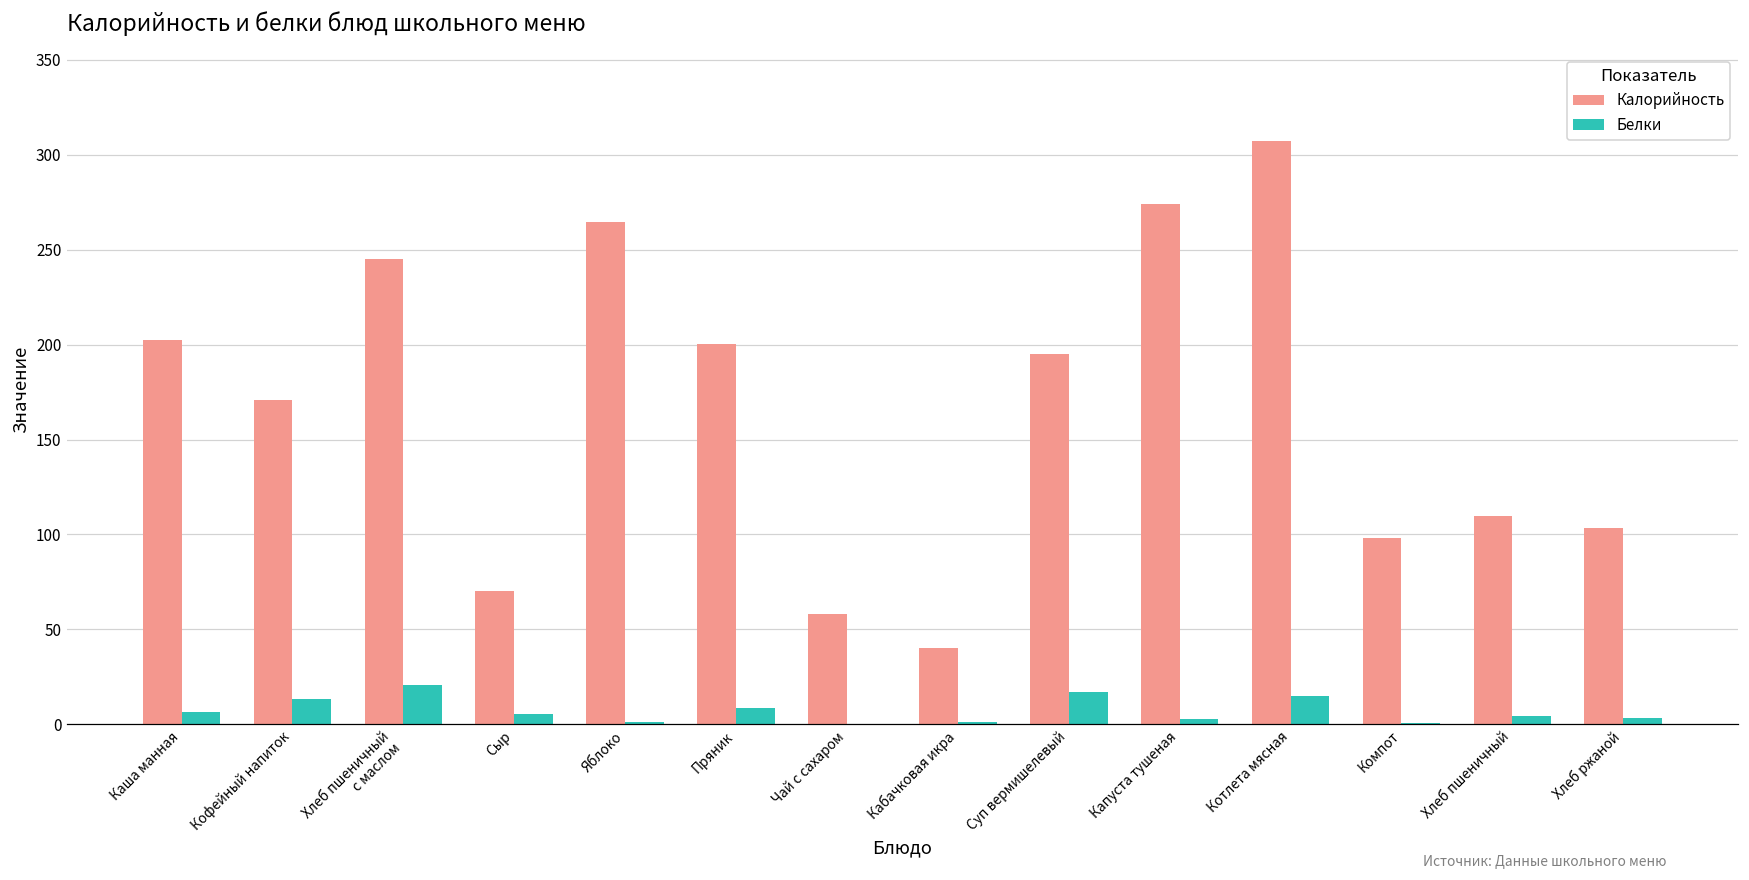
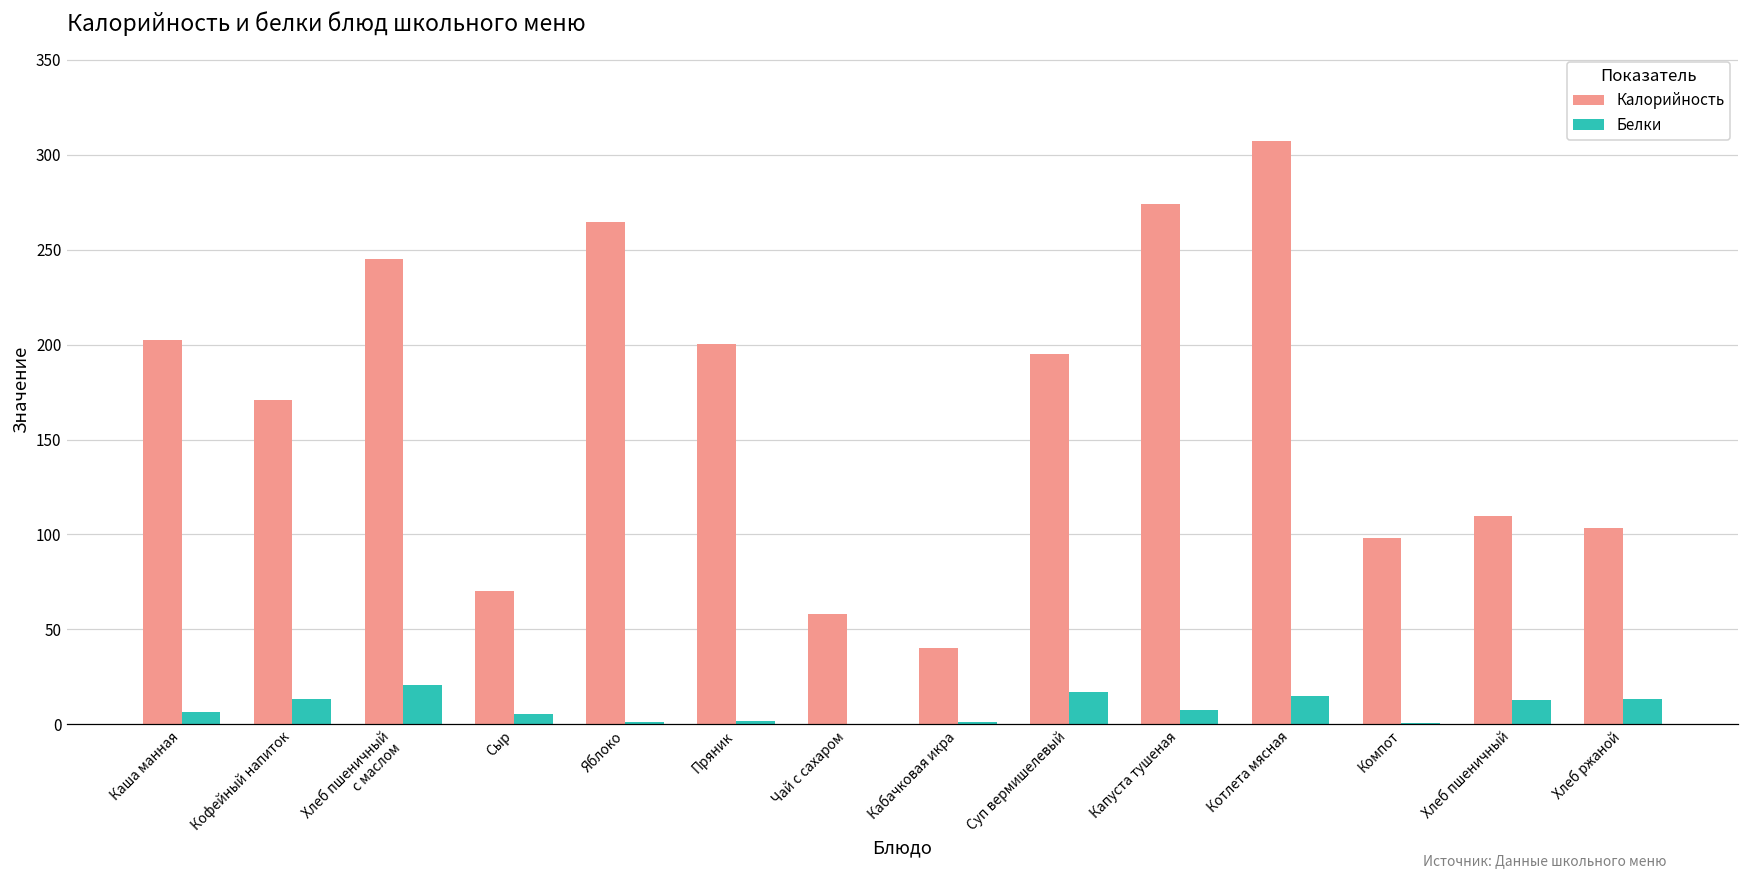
Белки, Пряник: 9 -> 2
Белки, Капуста тушеная: 3 -> 8
Белки, Хлеб пшеничный: 4 -> 13
Белки, Хлеб ржаной: 3 -> 13
